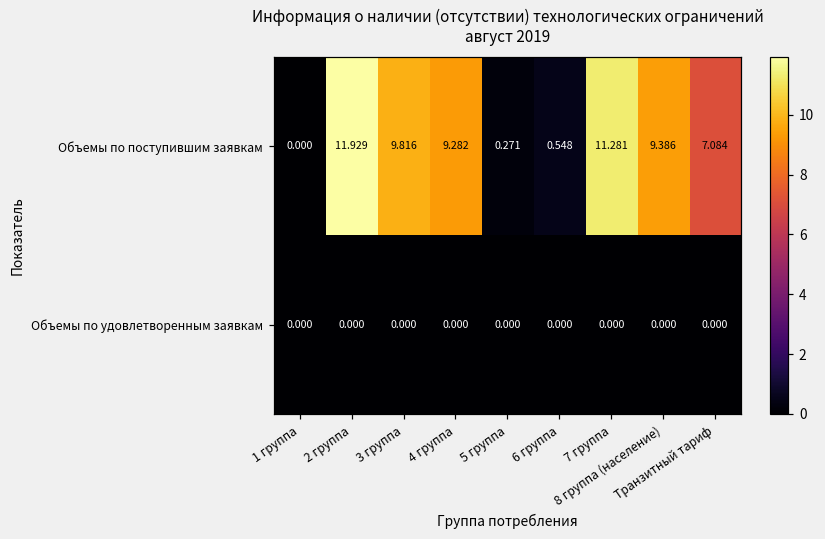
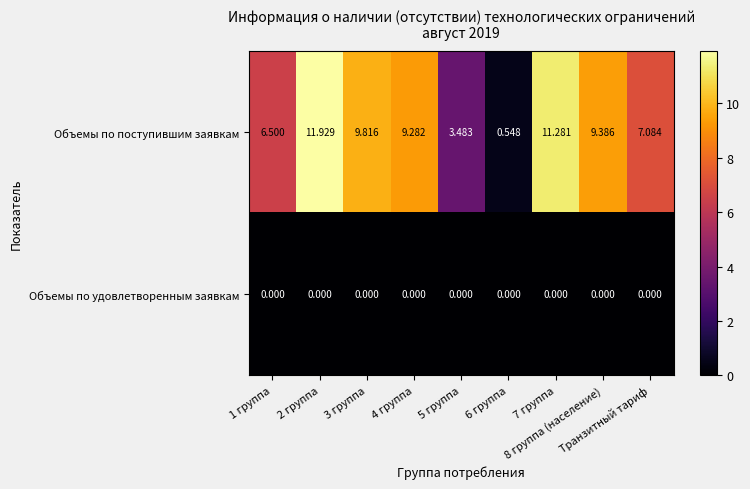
Объемы по поступившим заявкам, 1 группа: 0.000 -> 6.500
Объемы по поступившим заявкам, 5 группа: 0.271 -> 3.483
